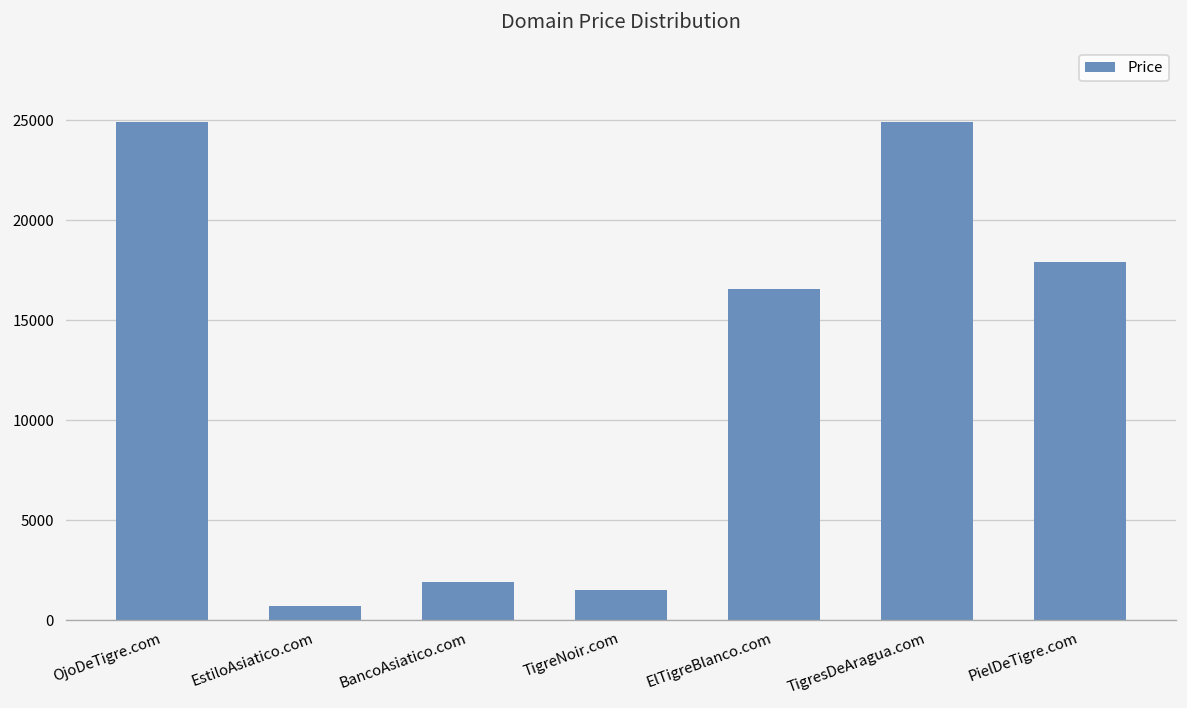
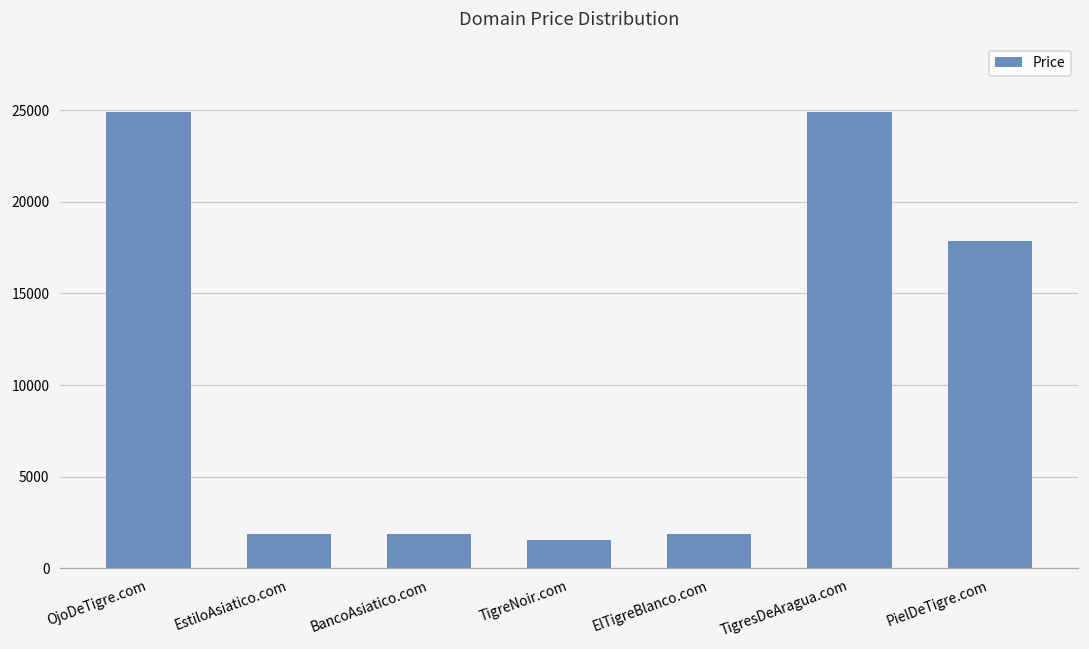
EstiloAsiatico.com: 700 -> 1900
ElTigreBlanco.com: 16600 -> 1900
